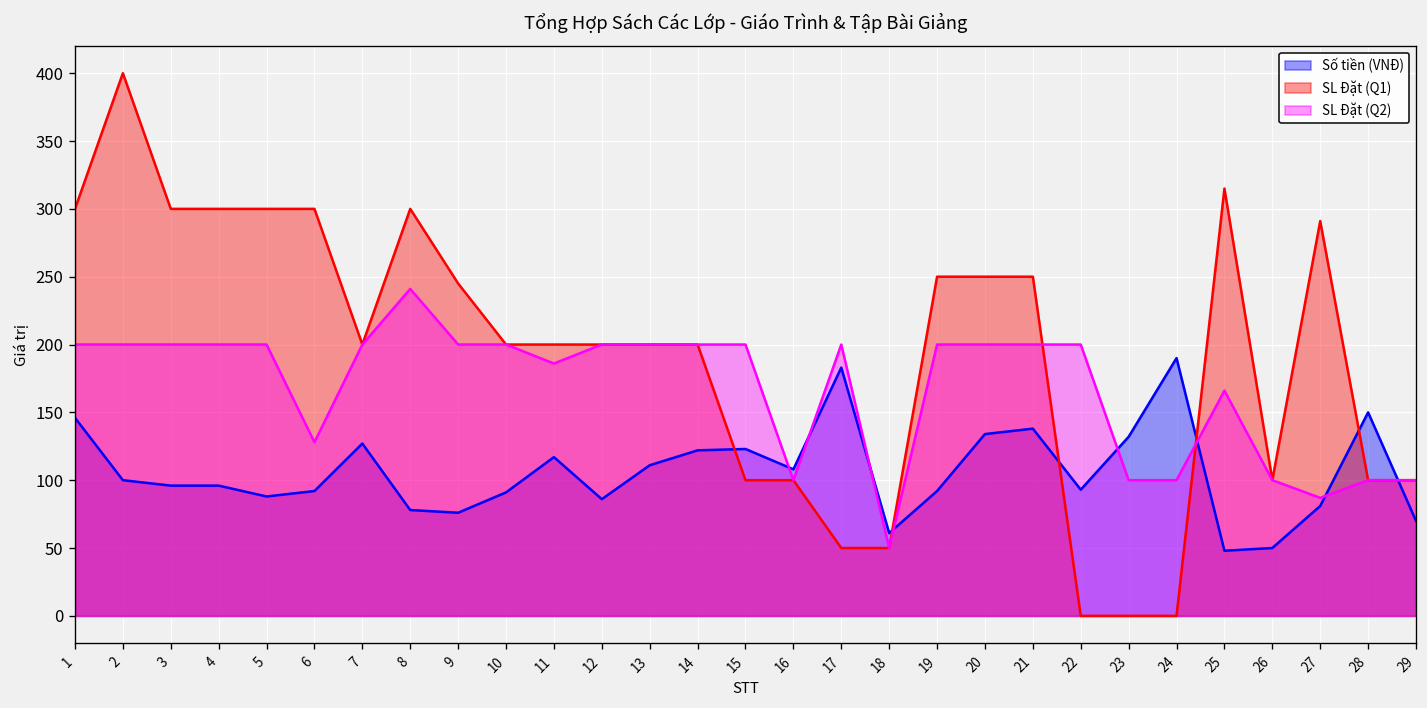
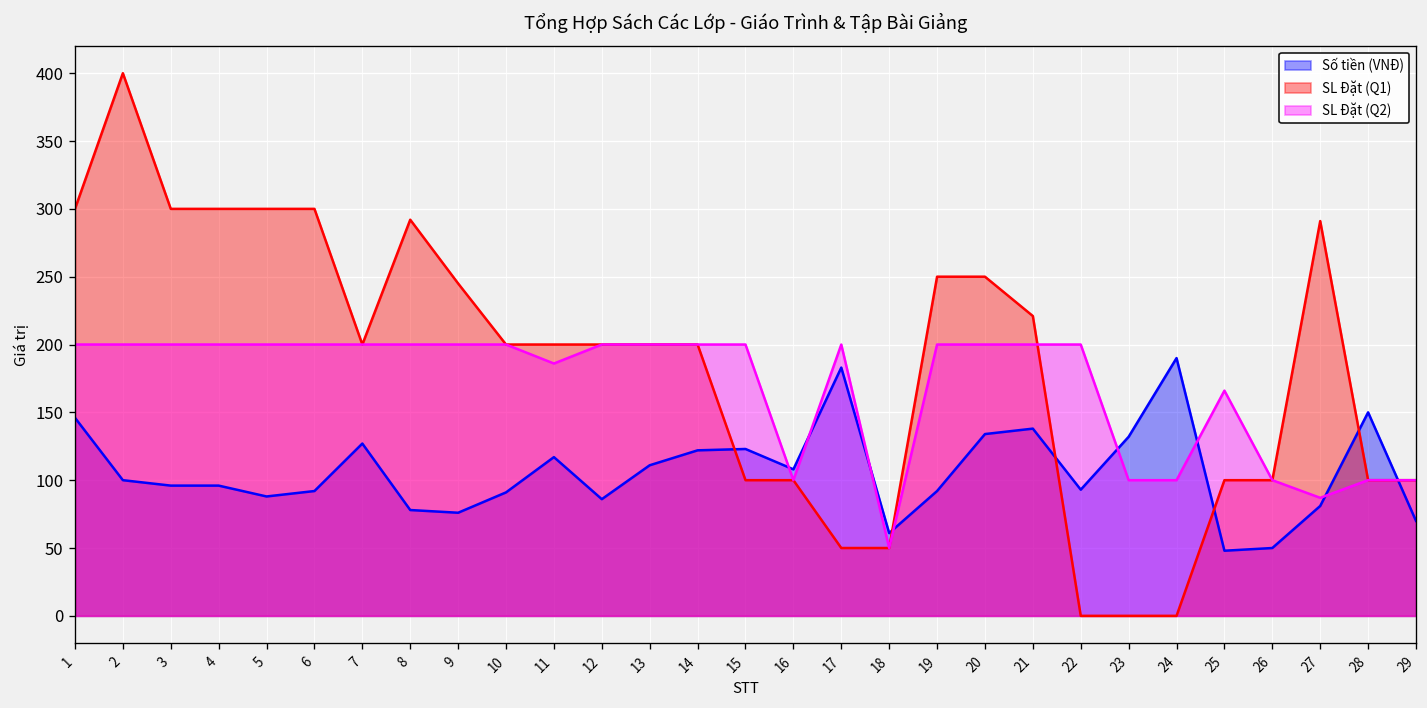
SL Đặt (Q2), 6: 128 -> 200
SL Đặt (Q1), 8: 300 -> 292
SL Đặt (Q2), 8: 241 -> 200
SL Đặt (Q1), 21: 250 -> 221
SL Đặt (Q1), 25: 315 -> 100
